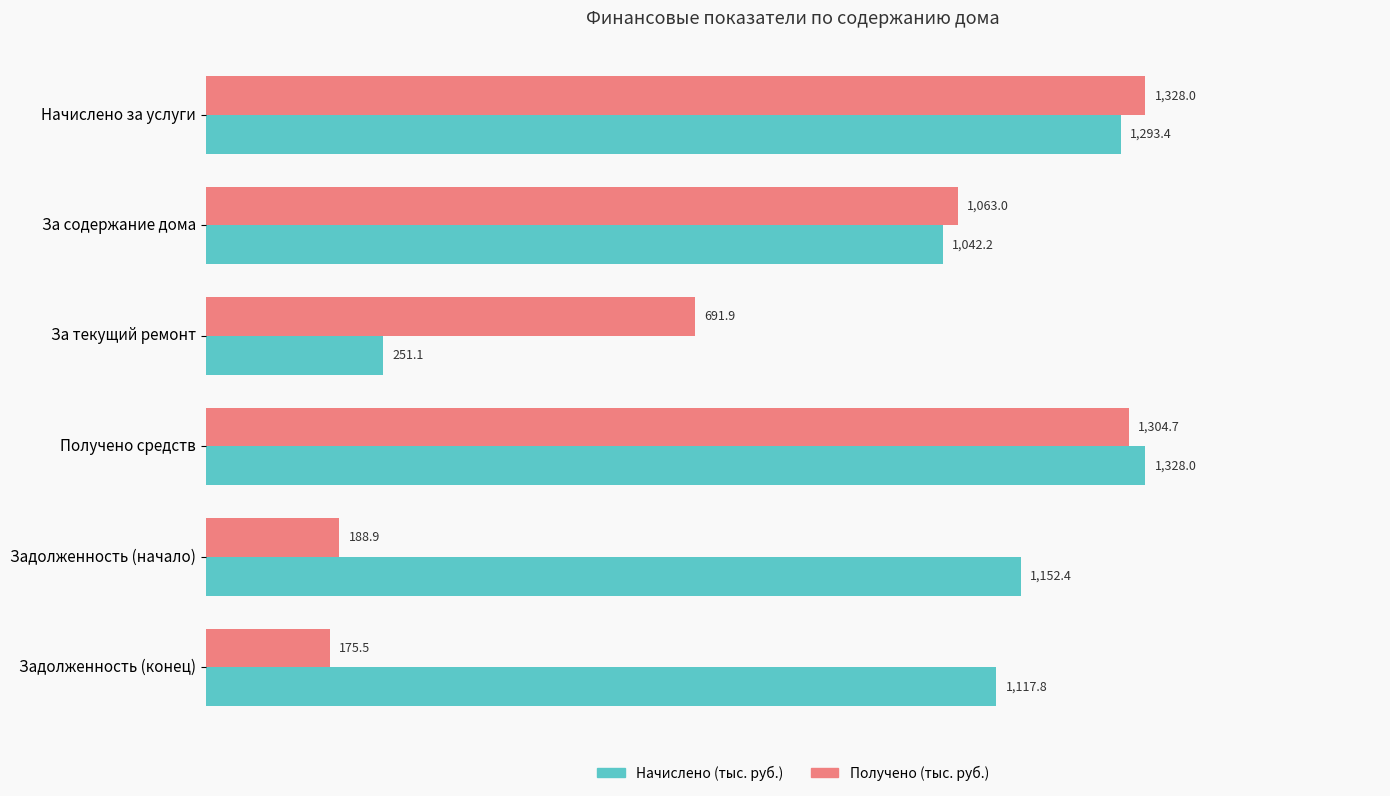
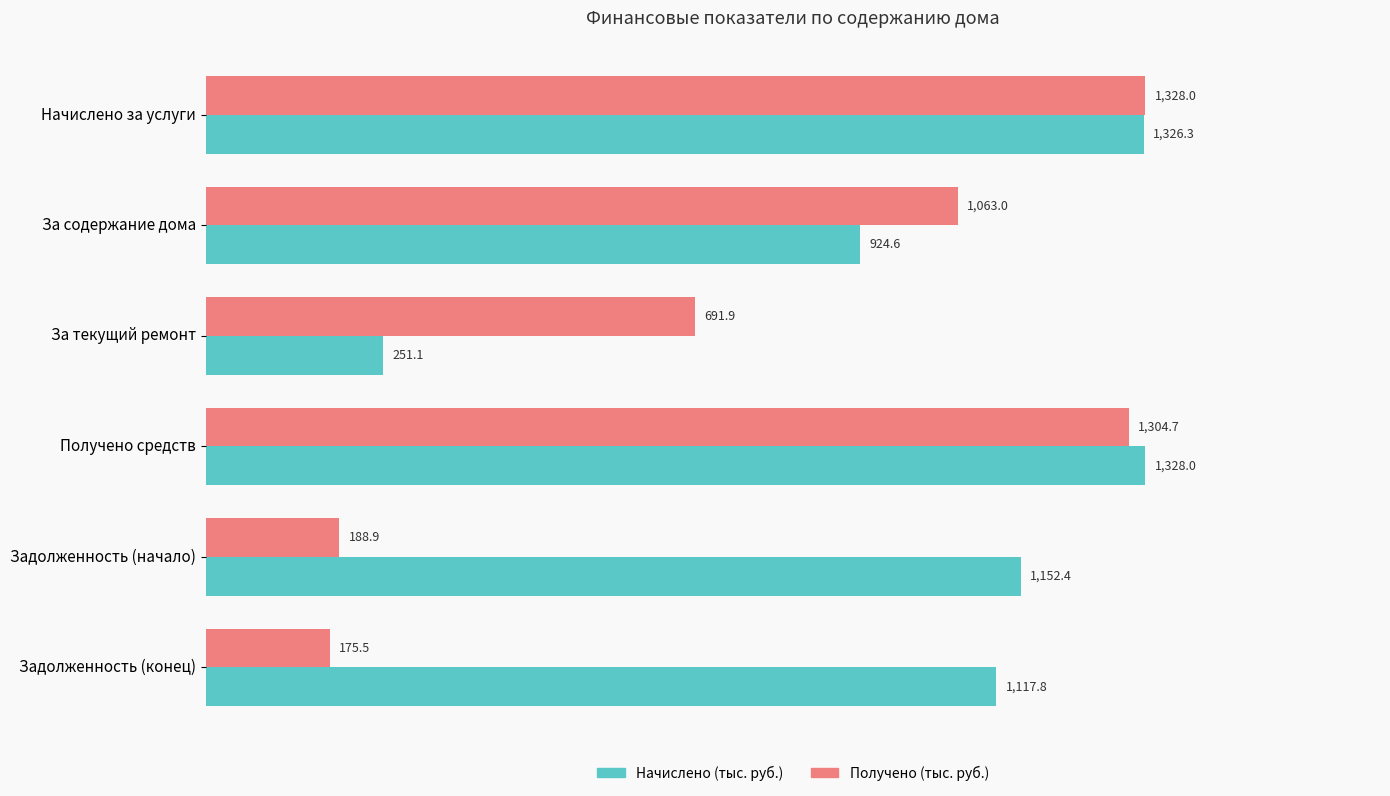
Начислено (тыс. руб.), Начислено за услуги: 1,293.4 -> 1,326.3
Начислено (тыс. руб.), За содержание дома: 1,042.2 -> 924.6
